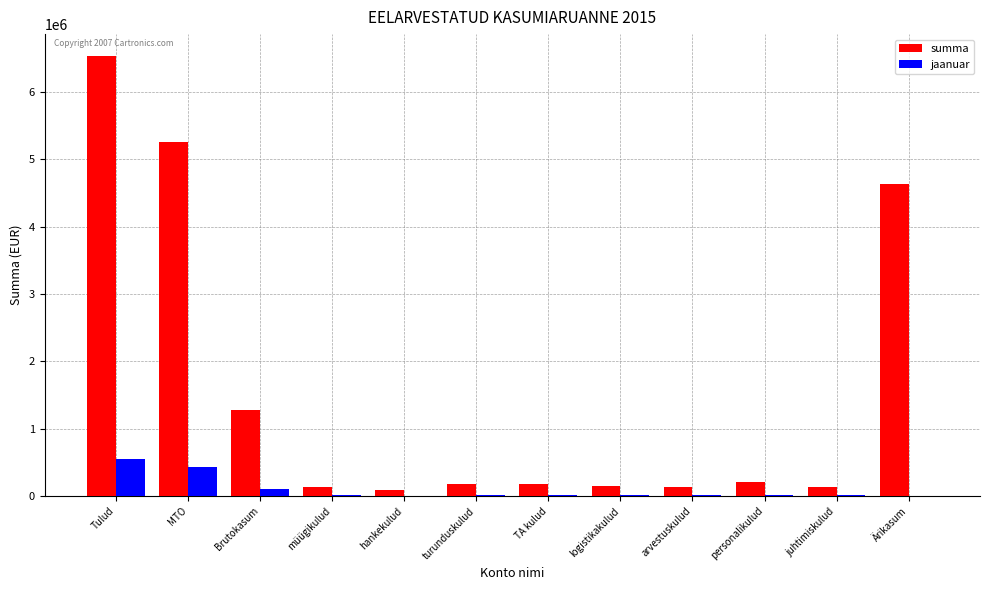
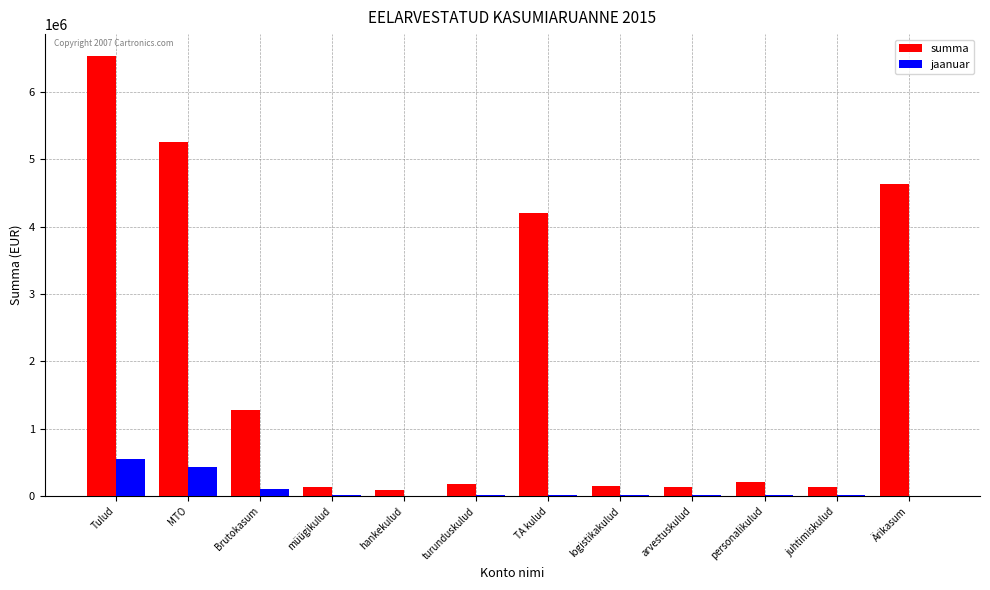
summa, TA kulud: 200000 -> 4200000
